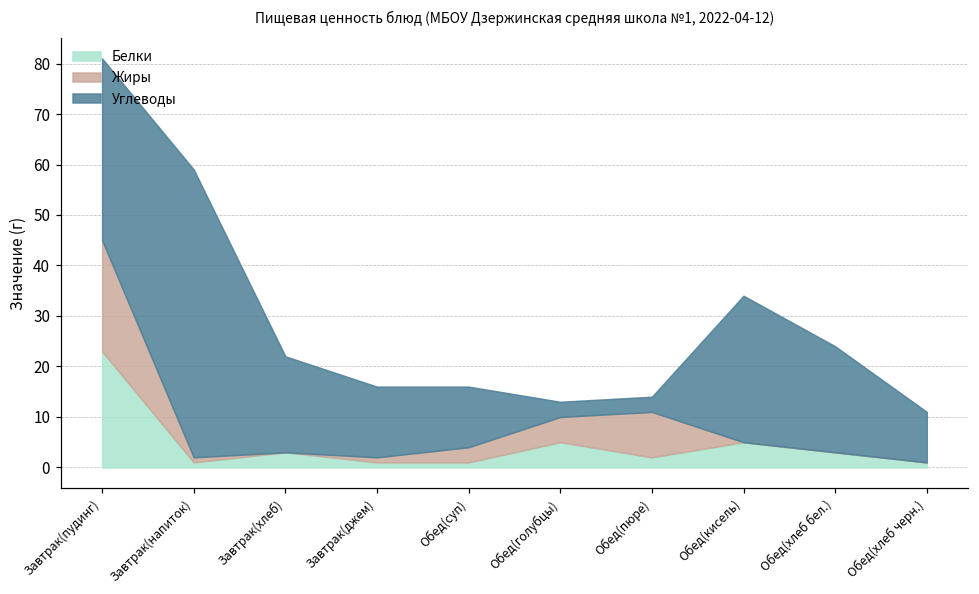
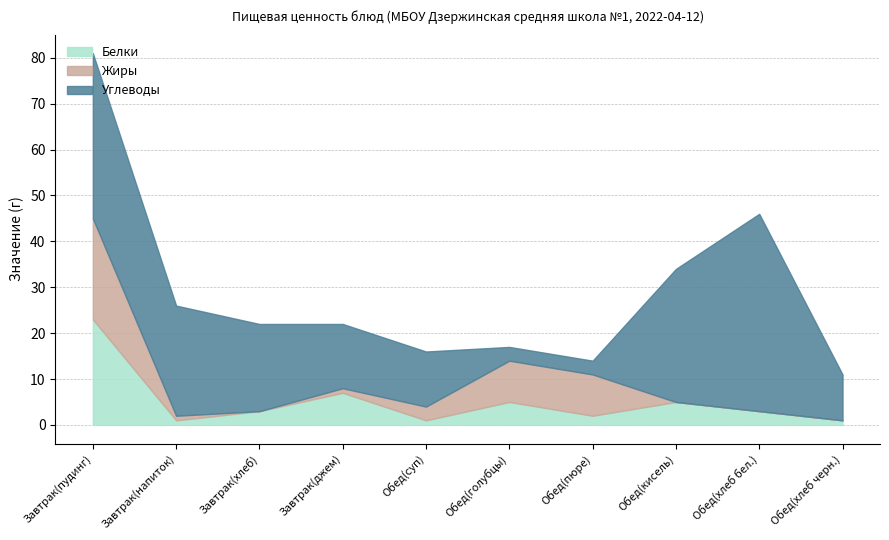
Углеводы, Завтрак(напиток): 57 -> 24
Белки, Завтрак(джем): 1 -> 7
Жиры, Обед(голубцы): 5 -> 9
Углеводы, Обед(хлеб бел.): 21 -> 43
